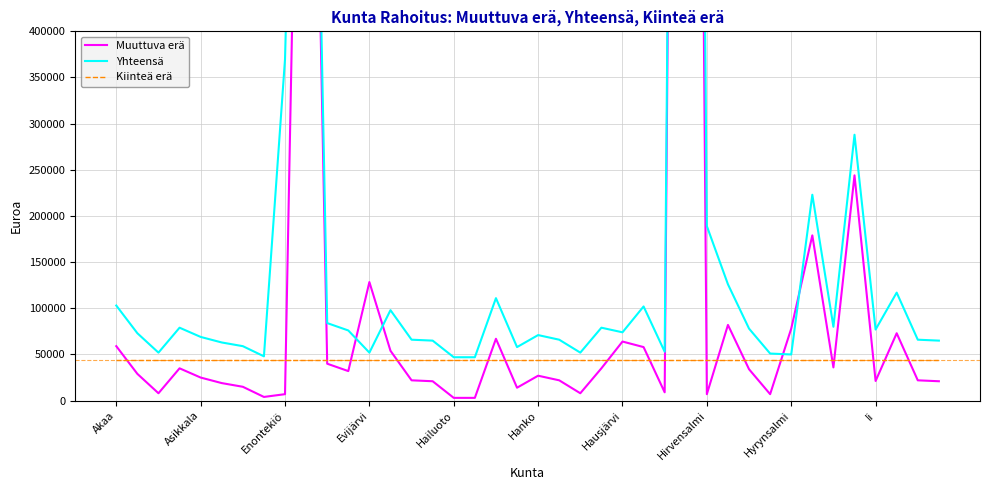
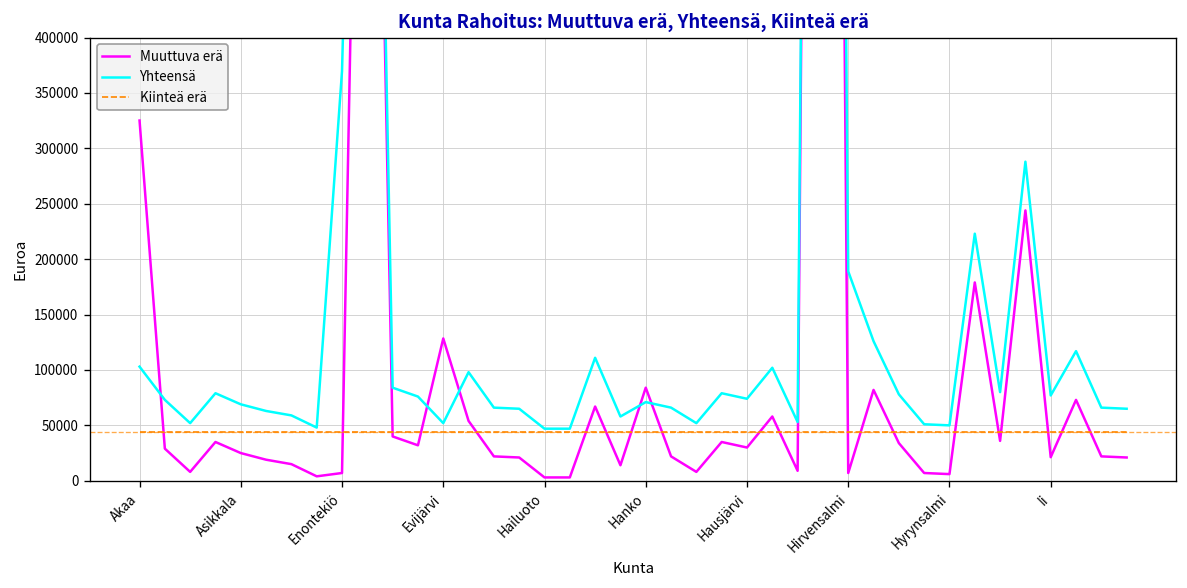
Muuttuva erä, Akaa: 60000 -> 330000
Muuttuva erä, Hanko: 30000 -> 80000
Muuttuva erä, Hausjärvi: 60000 -> 30000
Muuttuva erä, Hyrynsalmi: 80000 -> 10000
